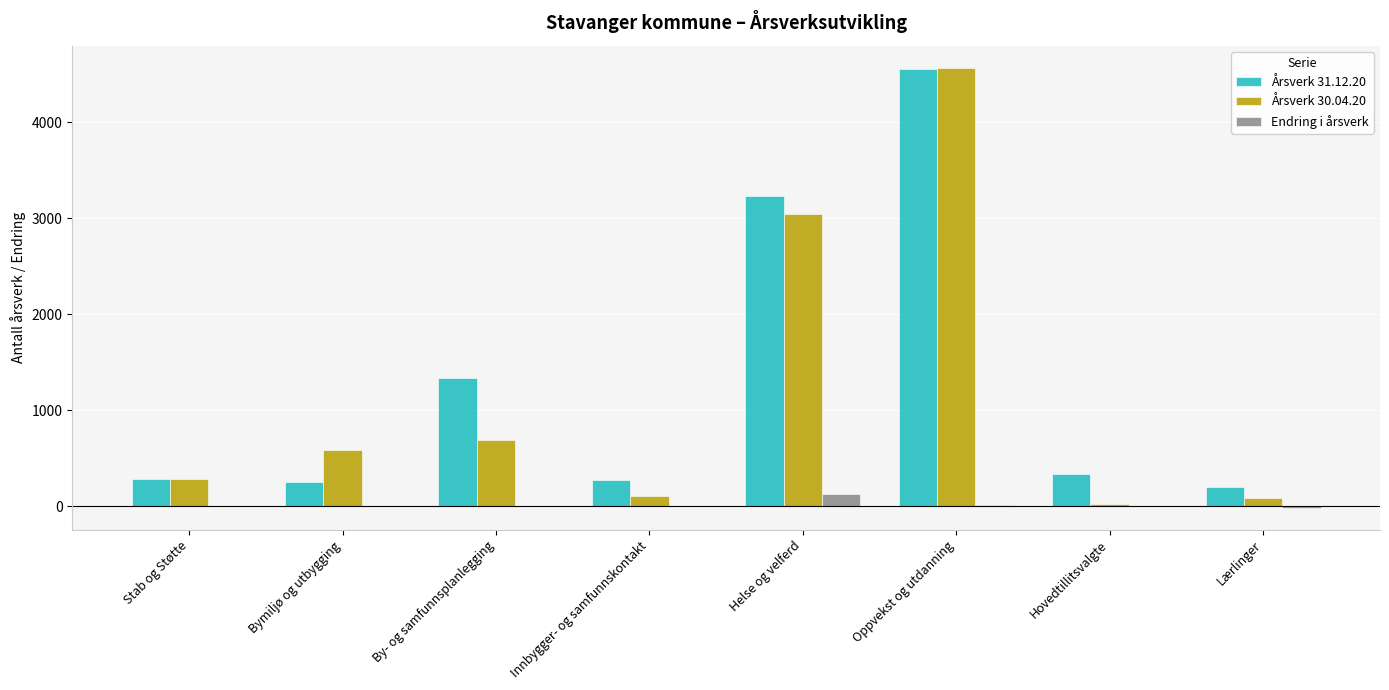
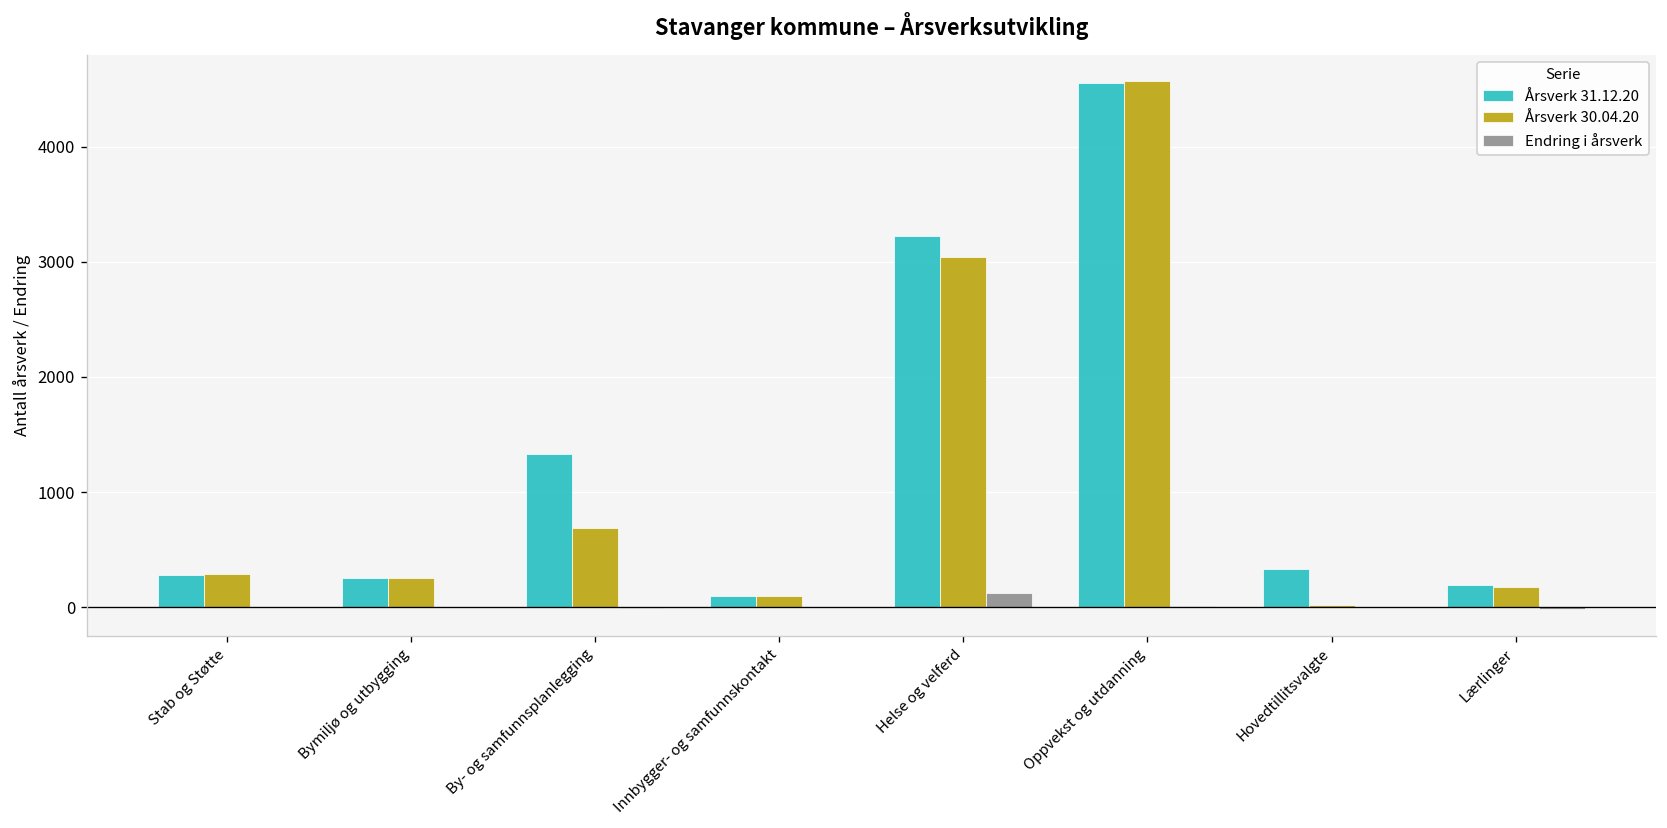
Årsverk 30.04.20, Bymiljø og utbygging: 600 -> 300
Årsverk 31.12.20, Innbygger- og samfunnskontakt: 300 -> 100
Årsverk 30.04.20, Lærlinger: 100 -> 200
